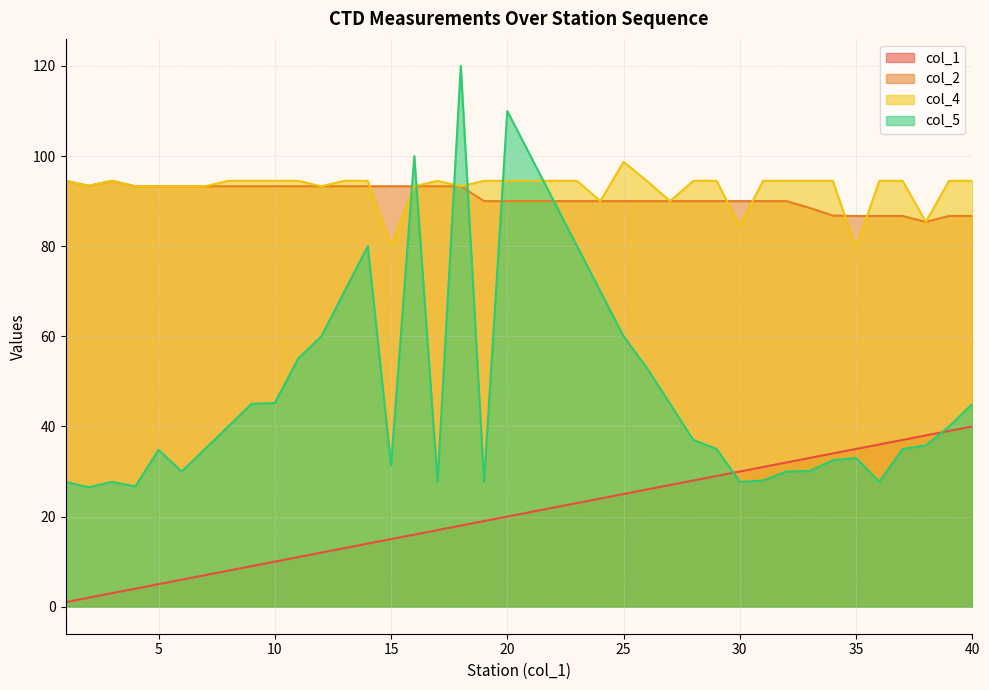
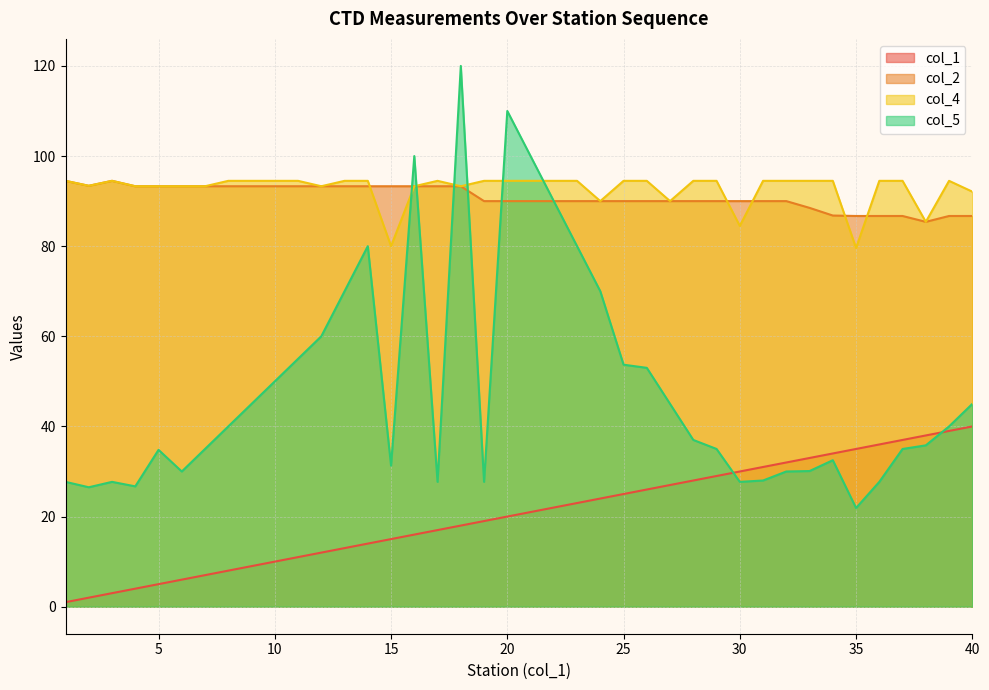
col_5, 10: 45 -> 50
col_4, 25: 99 -> 95
col_5, 25: 60 -> 54
col_5, 35: 33 -> 22
col_4, 40: 95 -> 92
